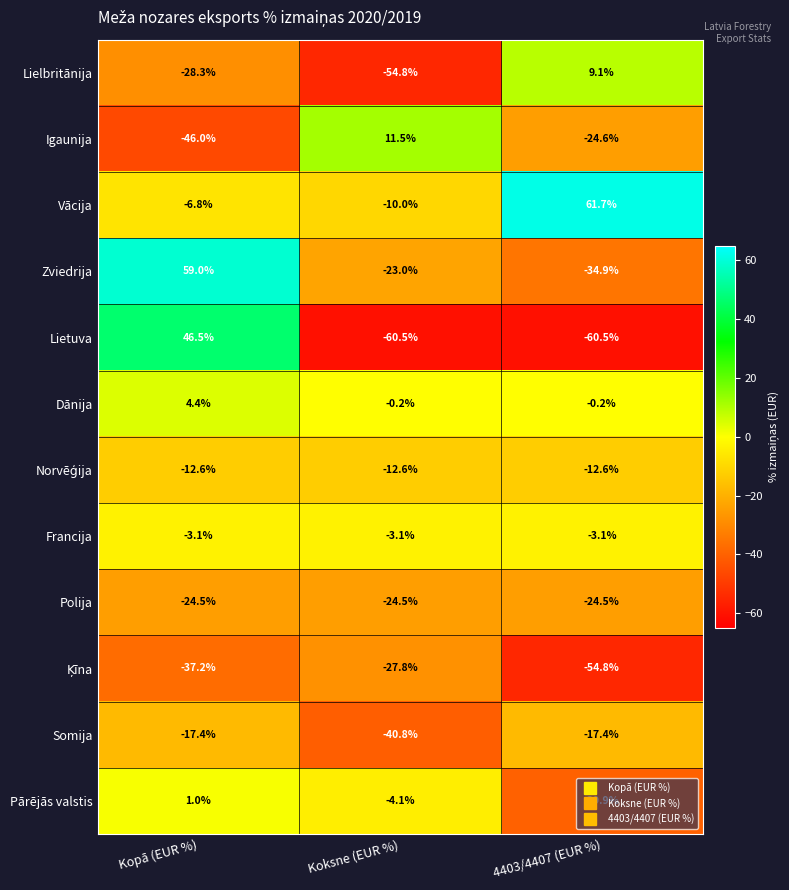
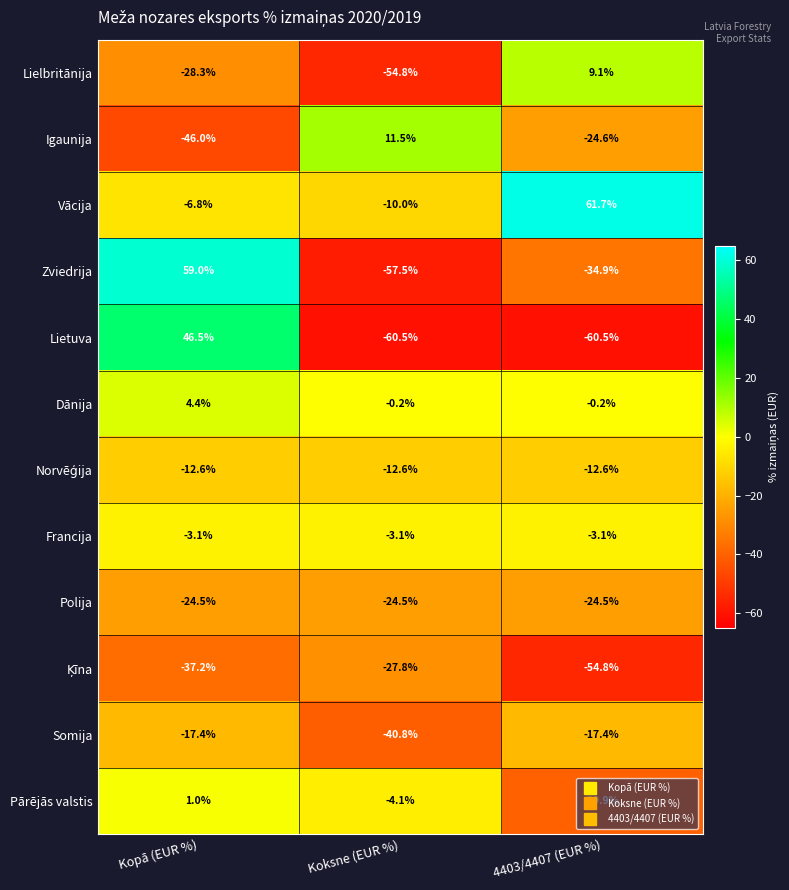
Zviedrija, Koksne (EUR %): -23.0% -> -57.5%
